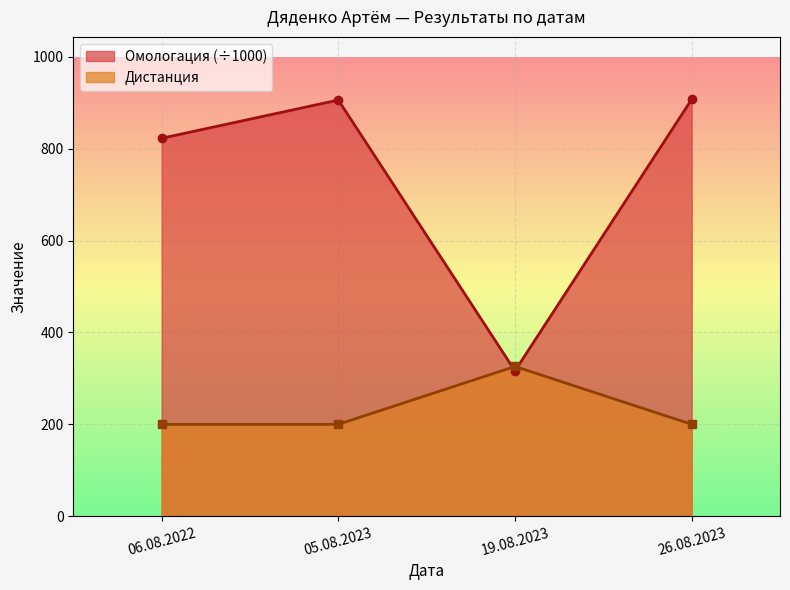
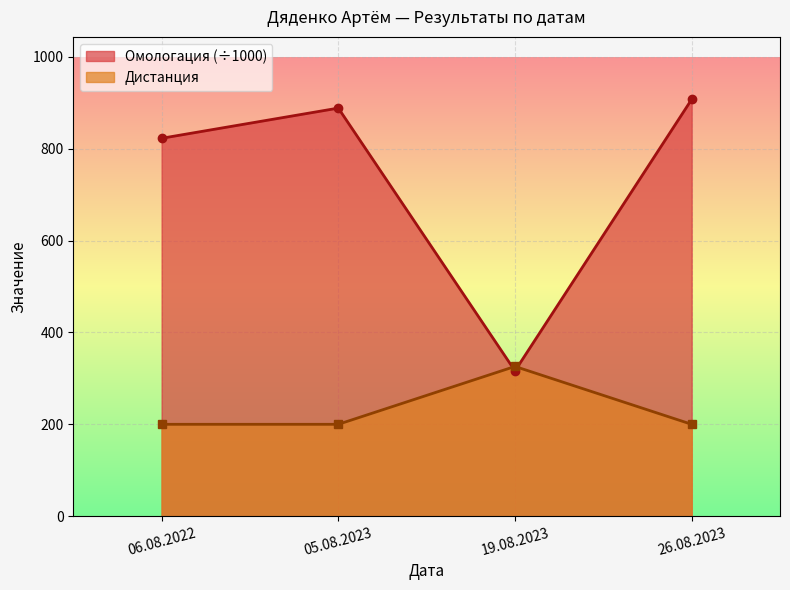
Омологация (÷1000), 05.08.2023: 910 -> 890
